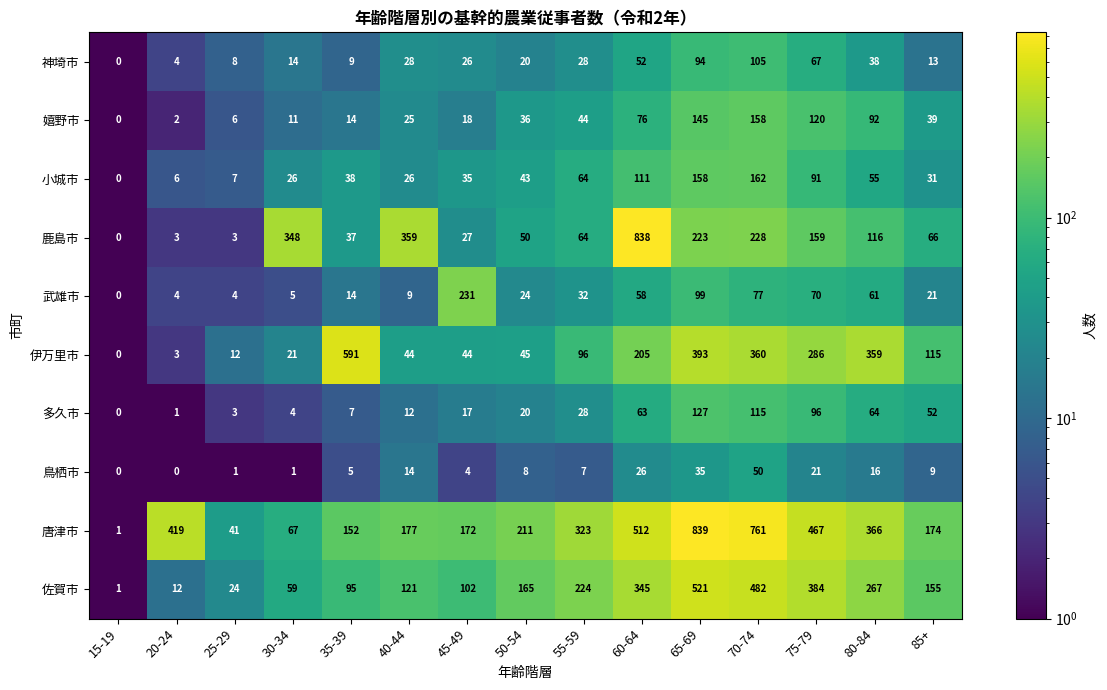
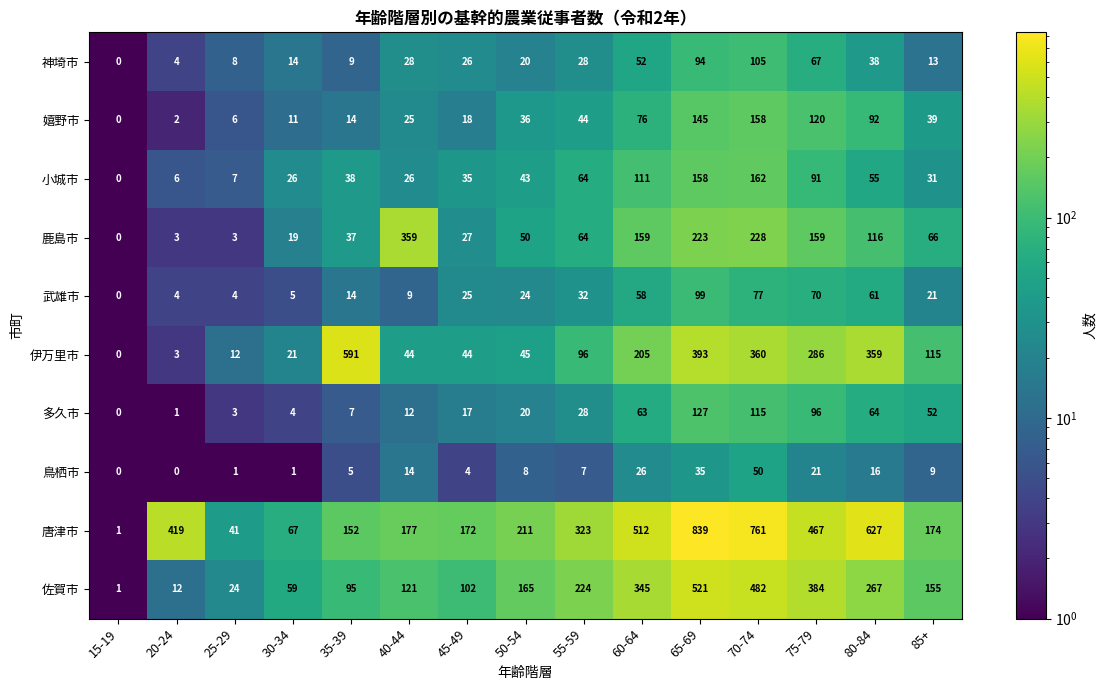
鹿島市, 30-34: 348 -> 19
鹿島市, 60-64: 838 -> 159
武雄市, 45-49: 231 -> 25
唐津市, 80-84: 366 -> 627
